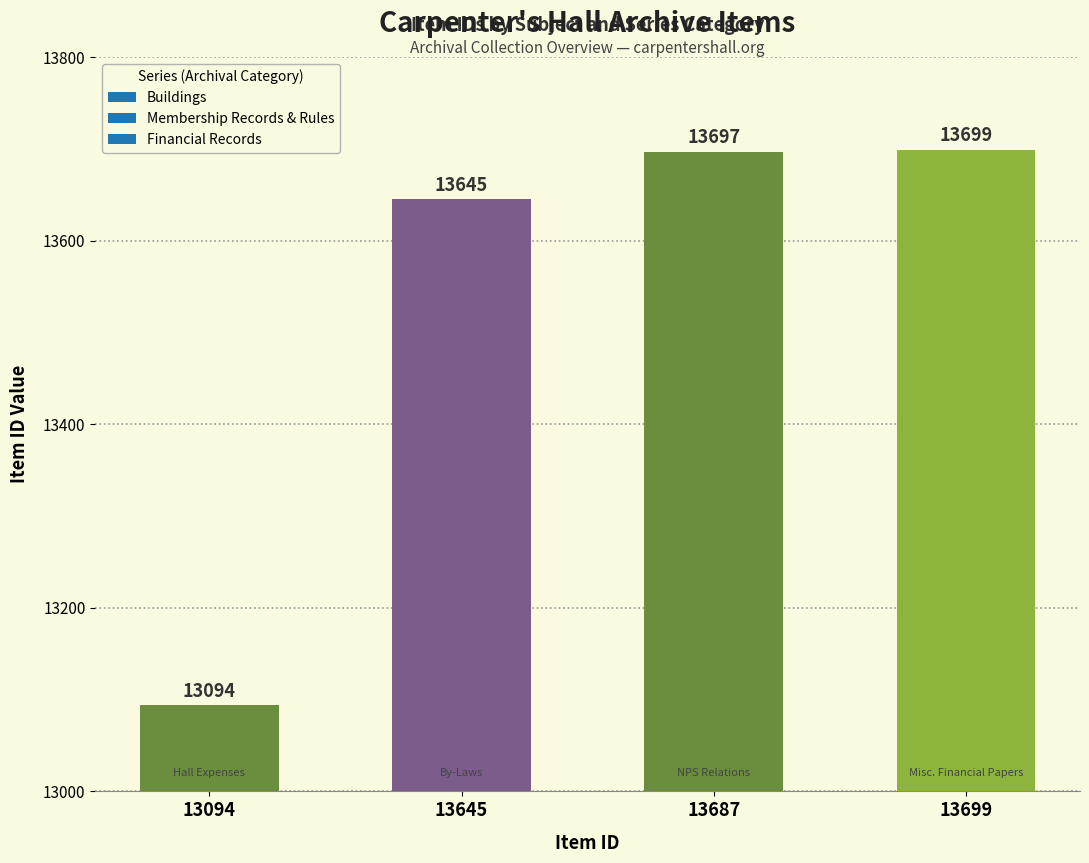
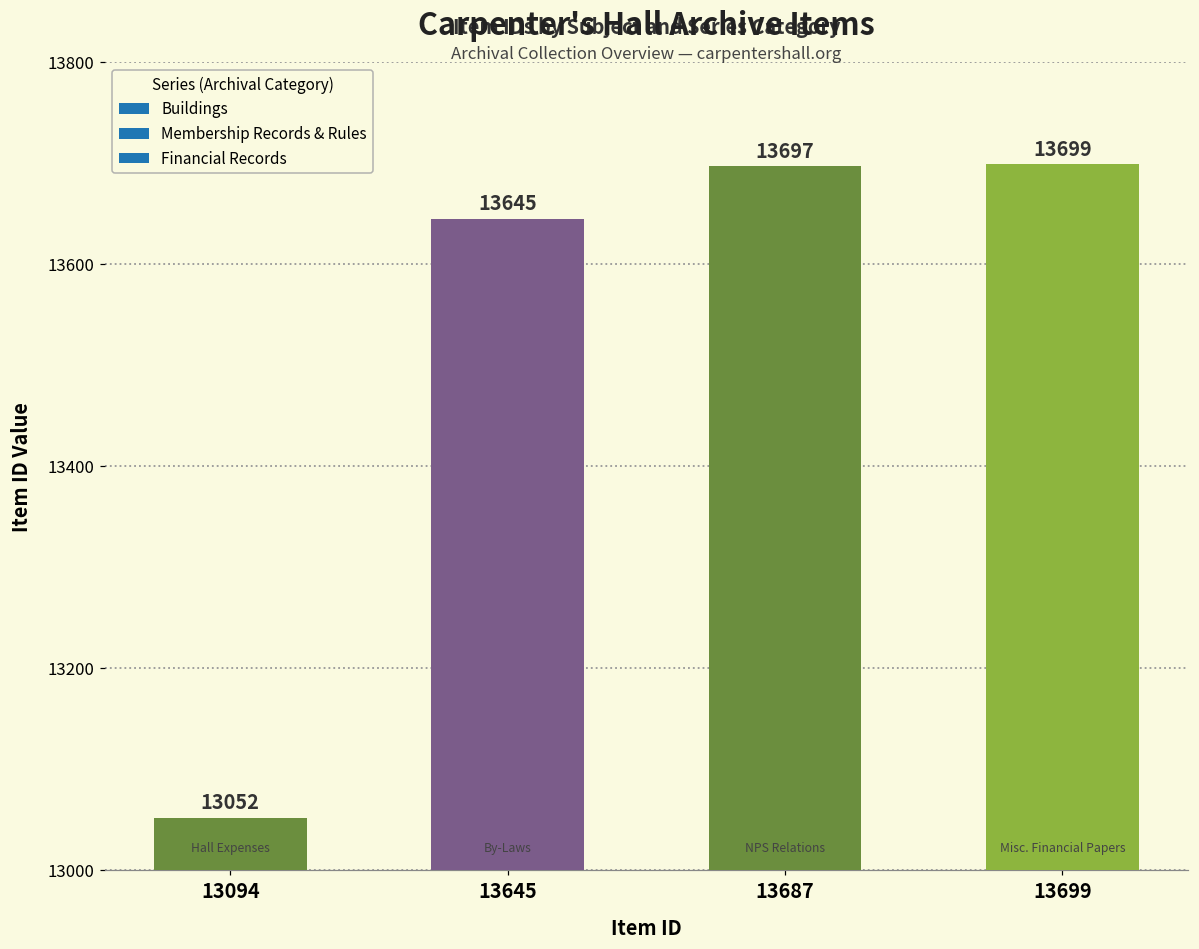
13094: 13094 -> 13052
